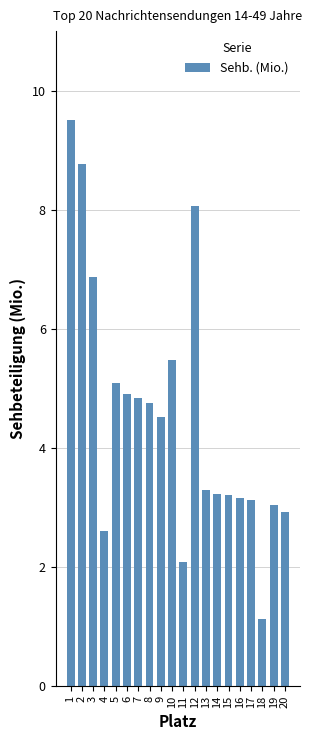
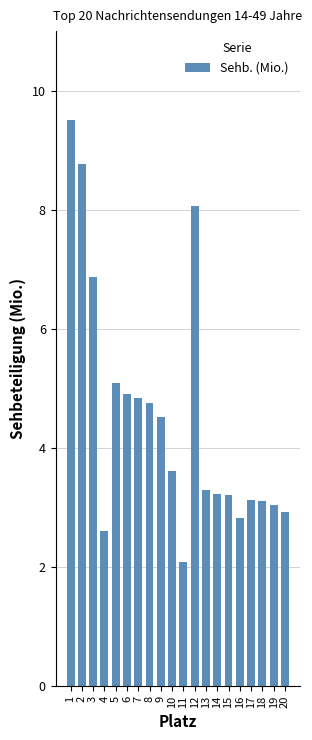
10: 5.5 -> 3.6
16: 3.2 -> 2.8
18: 1.1 -> 3.1
